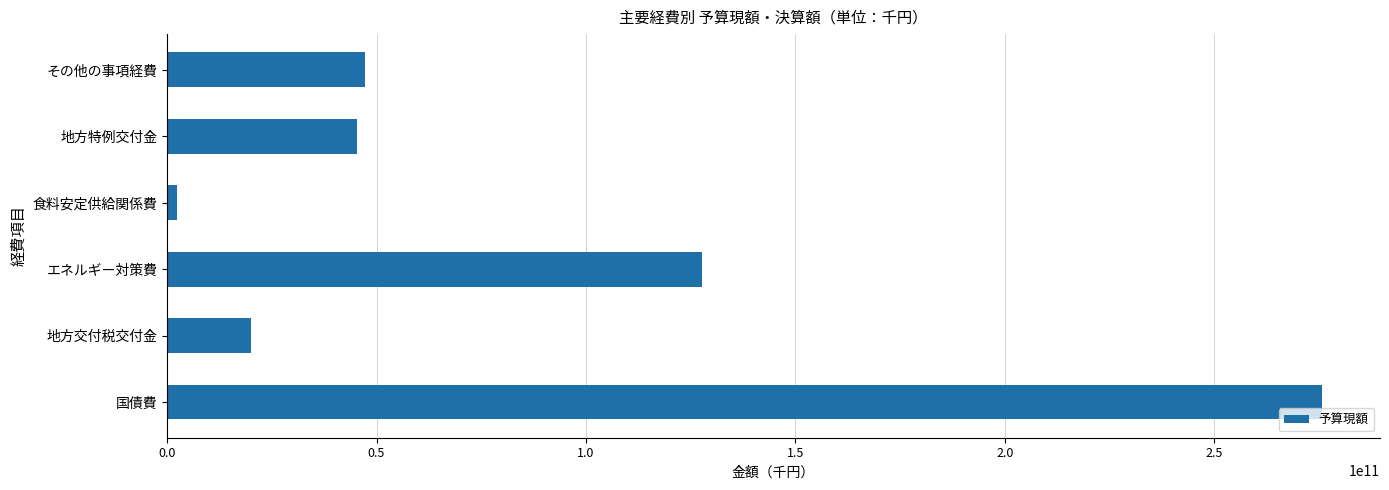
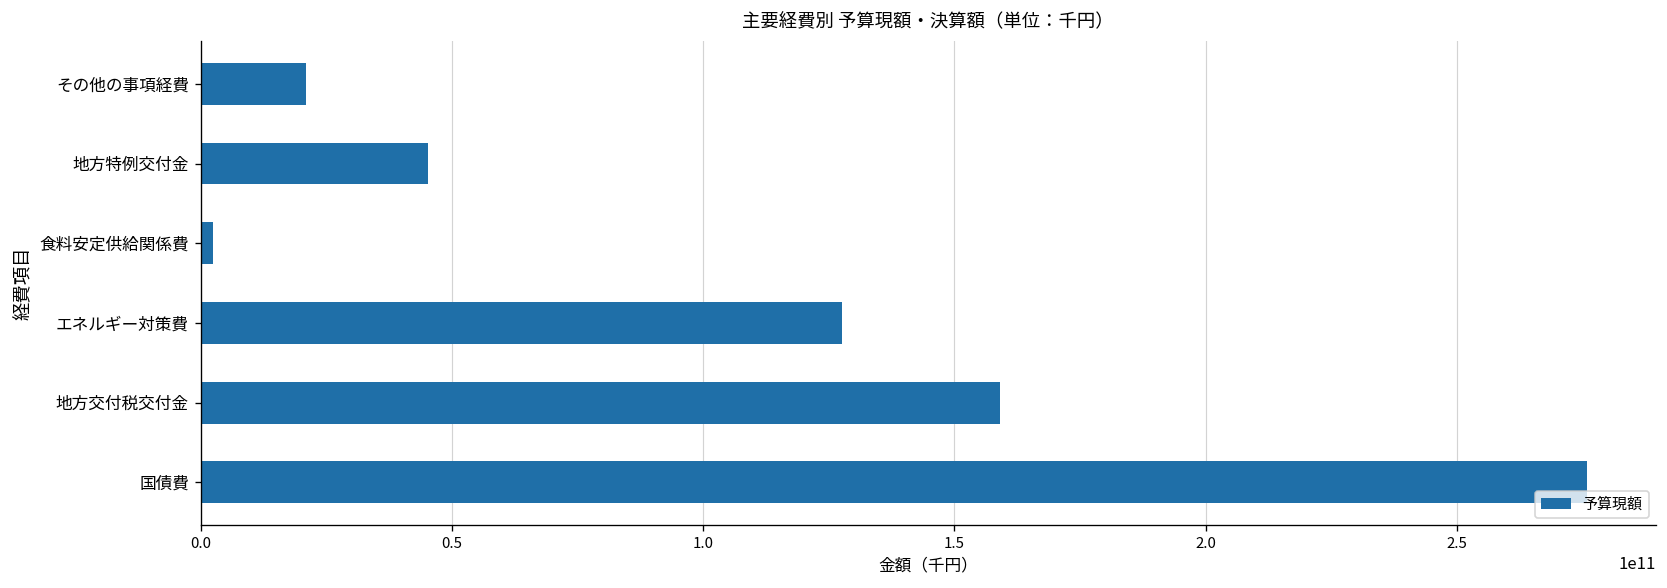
その他の事項経費: 47000000000 -> 21000000000
地方交付税交付金: 20000000000 -> 159000000000
